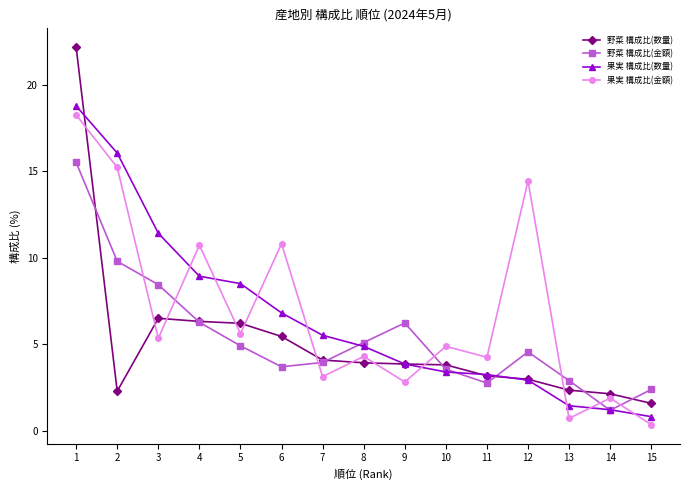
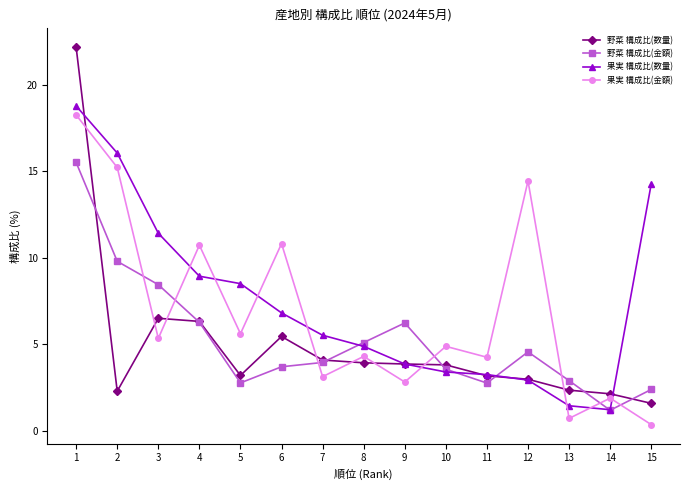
野菜 構成比(数量), 5: 6.2 -> 3.2
野菜 構成比(金額), 5: 4.9 -> 2.8
果実 構成比(数量), 15: 0.8 -> 14.3
